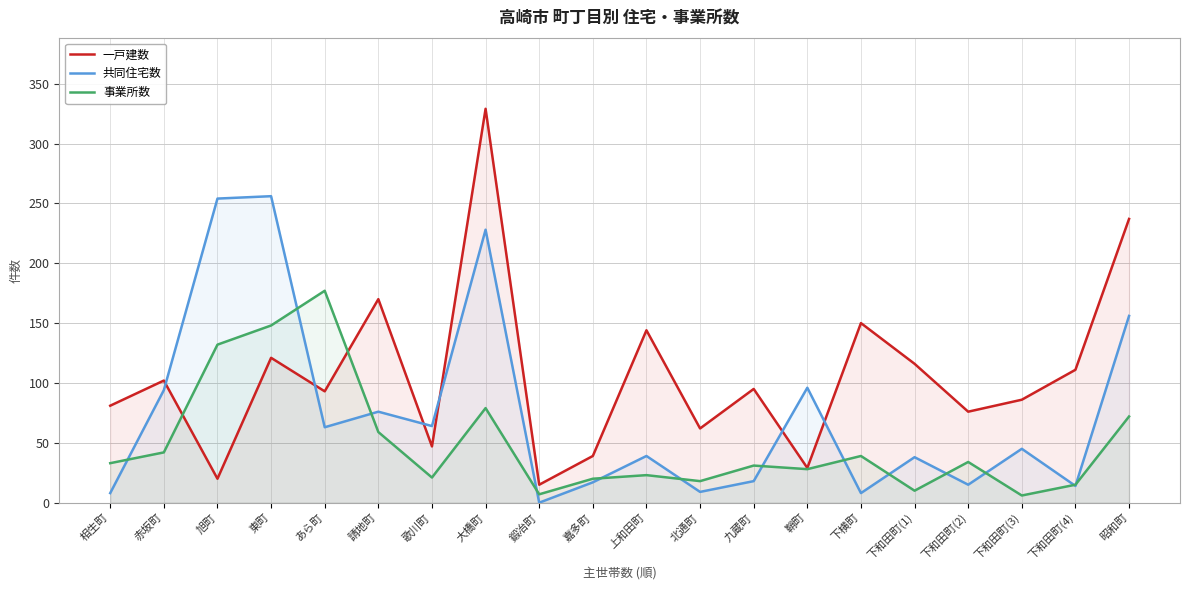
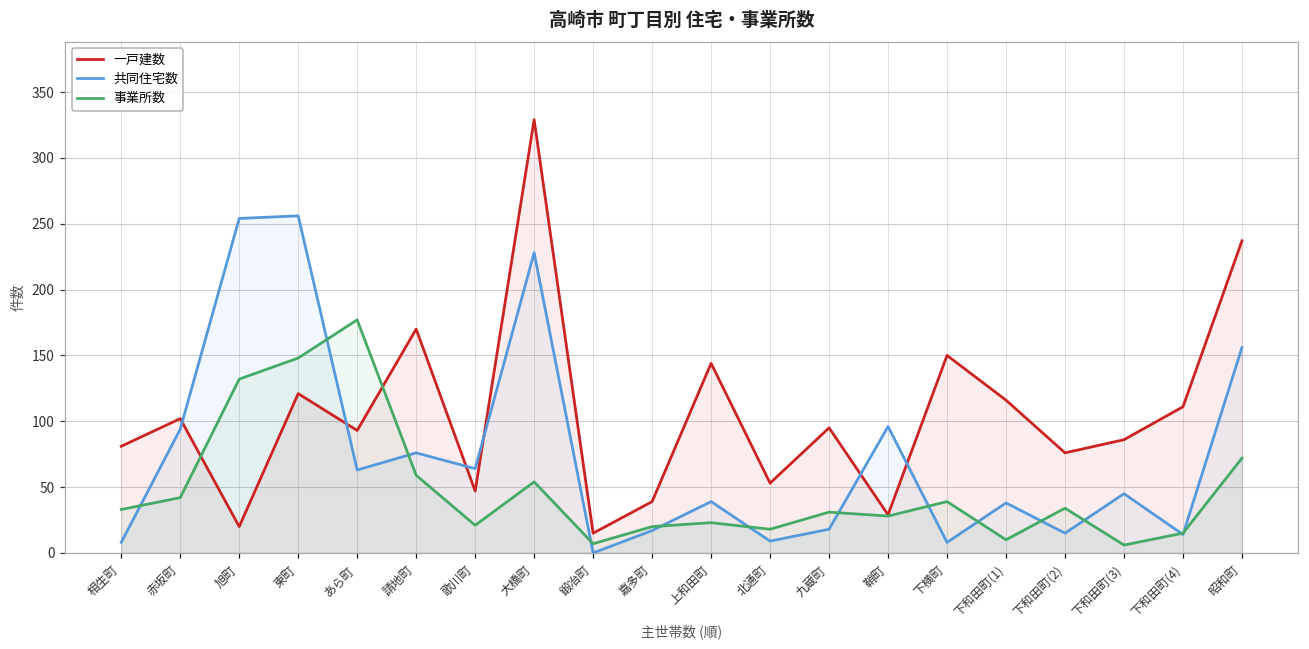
事業所数, 大橋町: 79 -> 54
一戸建数, 北通町: 62 -> 53
